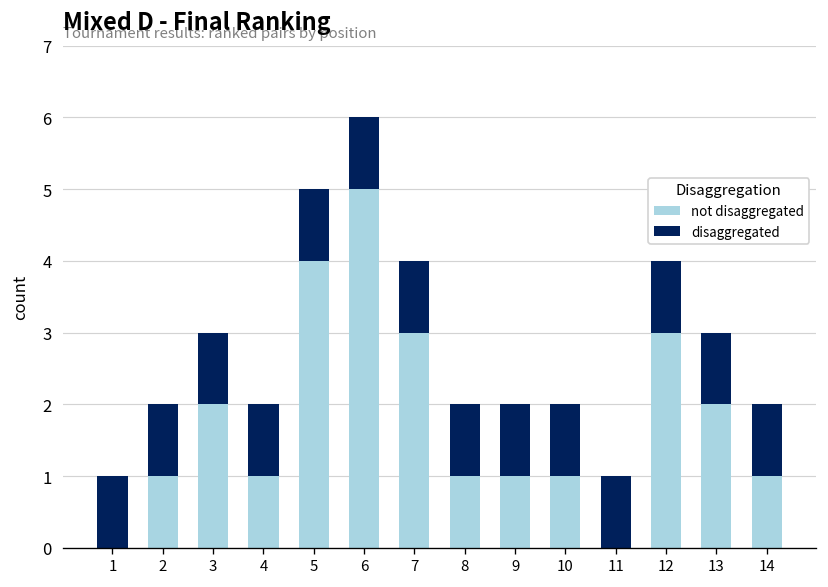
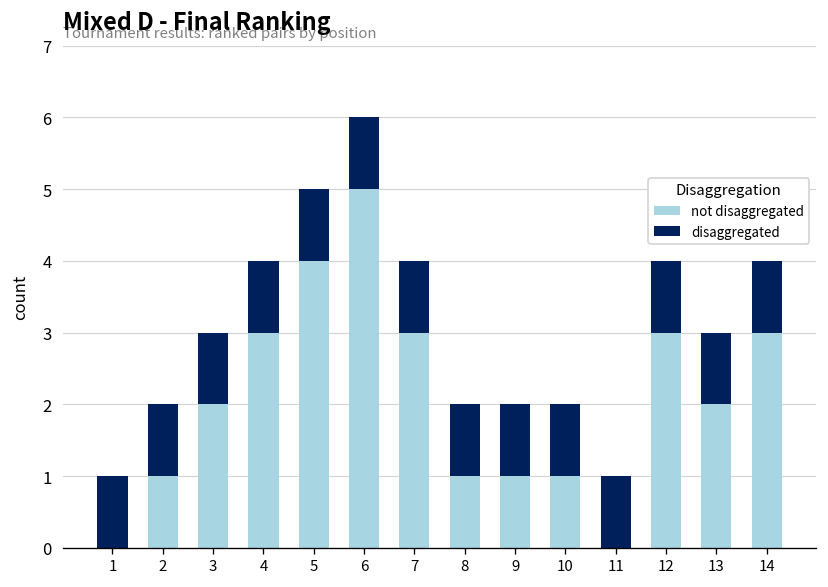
not disaggregated, 4: 1 -> 3
not disaggregated, 14: 1 -> 3
